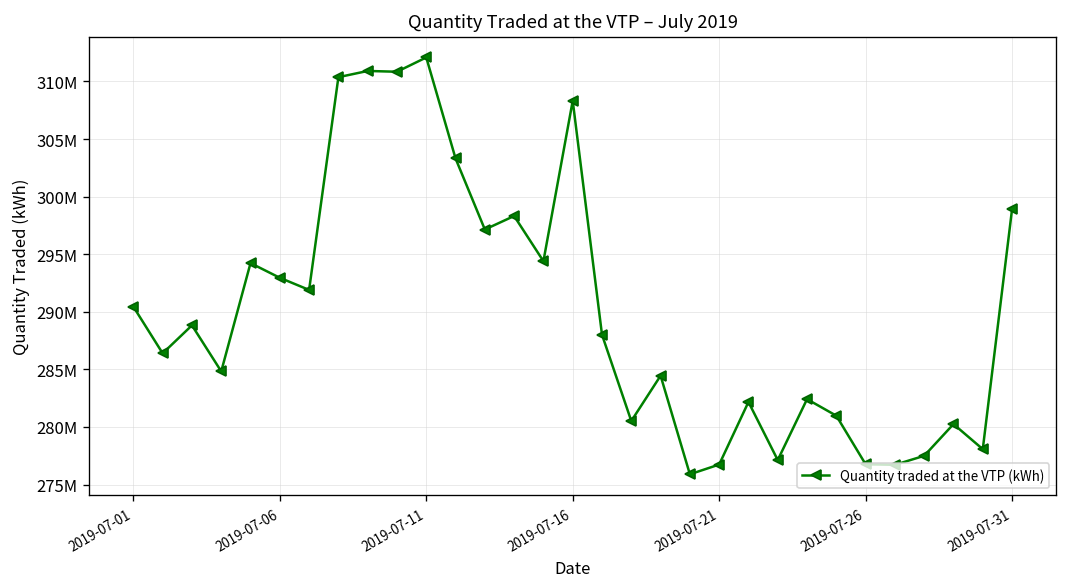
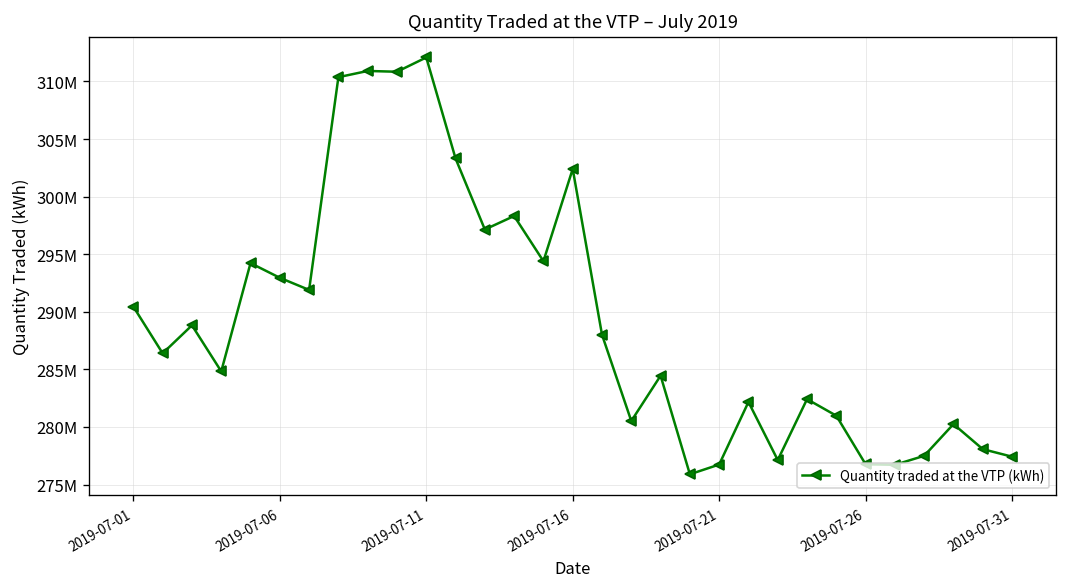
2019-07-16: 308000000 -> 302000000
2019-07-31: 299000000 -> 277000000
